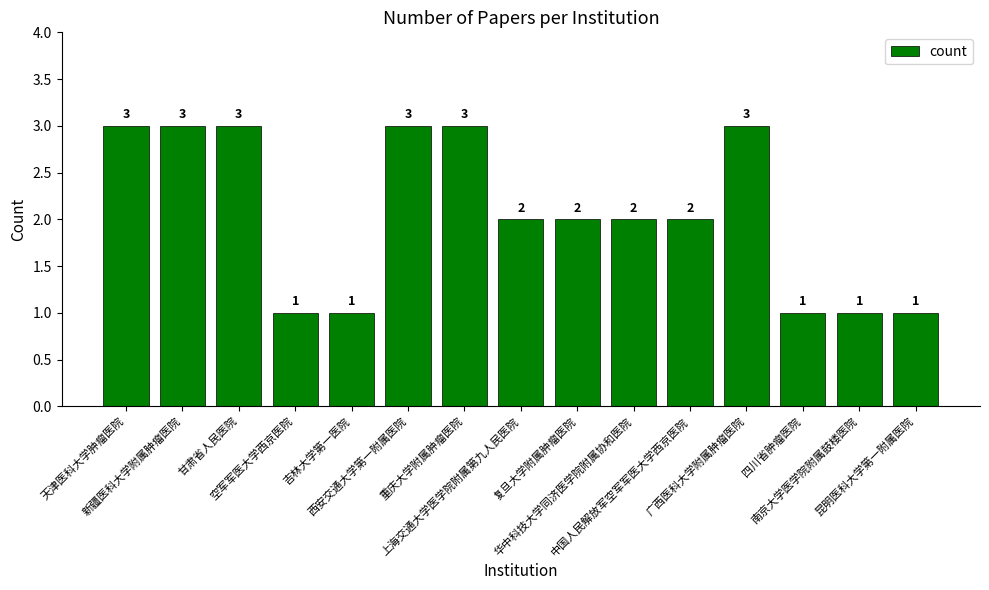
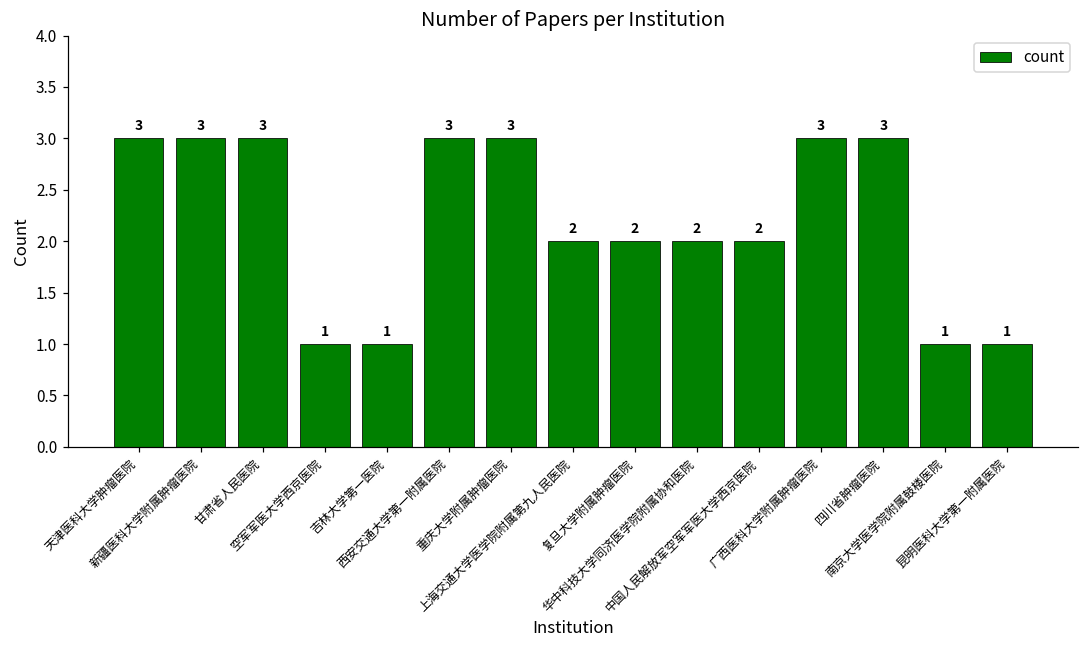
四川省肿瘤医院: 1 -> 3
